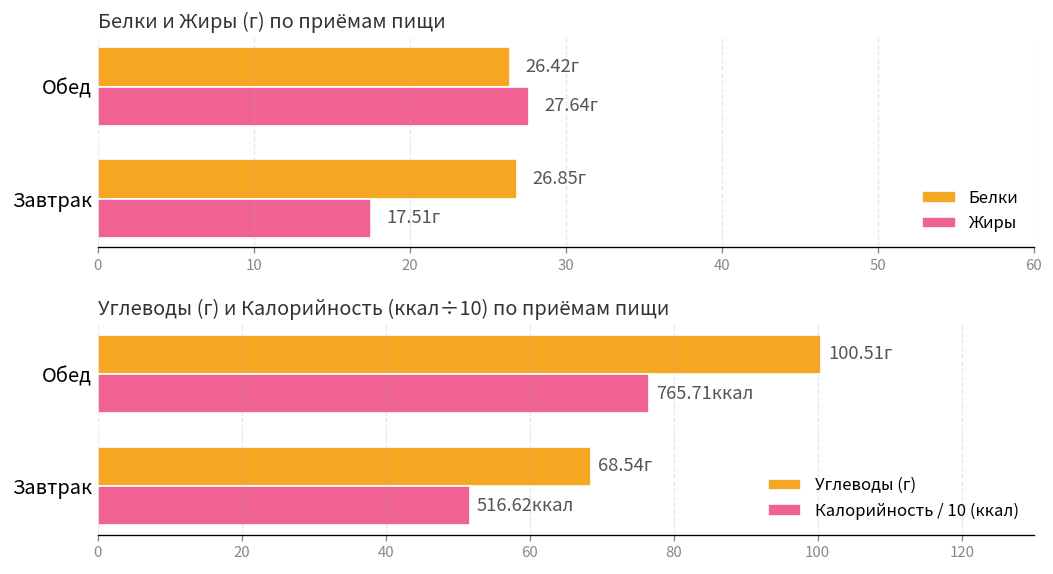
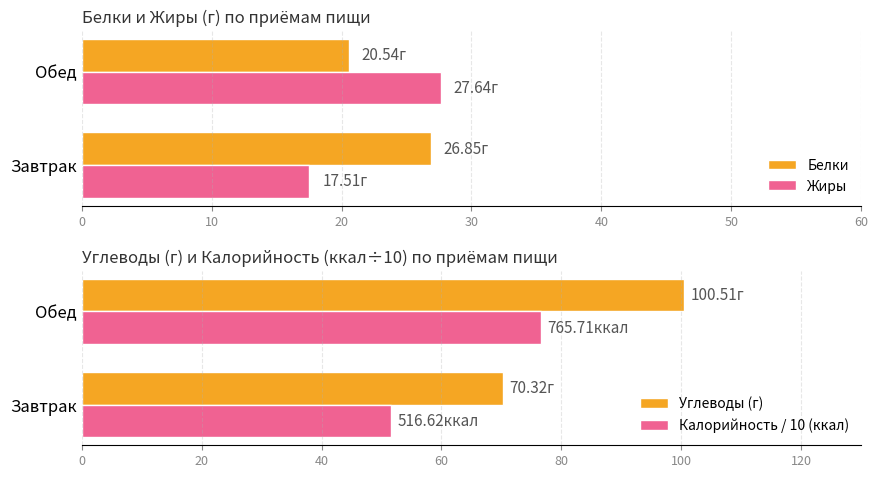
Белки и Жиры (г) по приёмам пищи, Белки, Обед: 26.42г -> 20.54г
Углеводы (г) и Калорийность (ккал÷10) по приёмам пищи, Углеводы (г), Завтрак: 68.54г -> 70.32г
